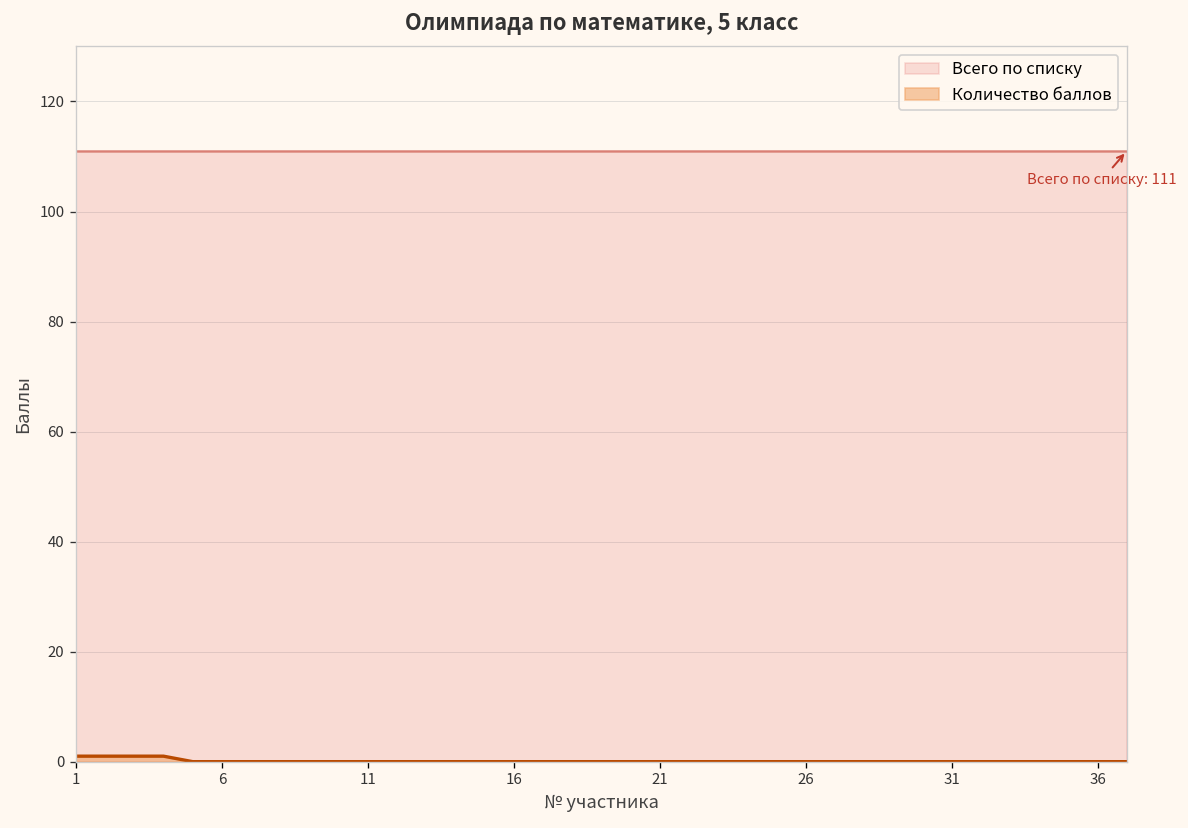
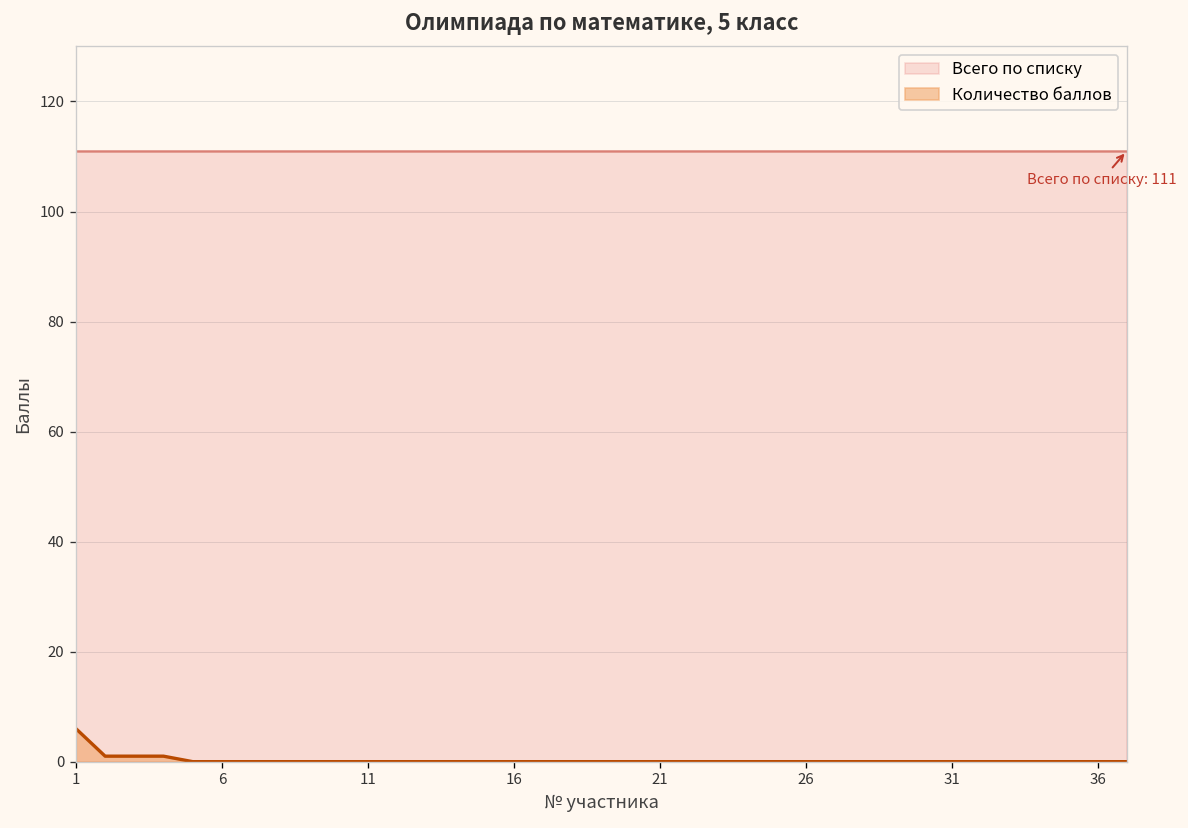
Количество баллов, 1: 1 -> 6
